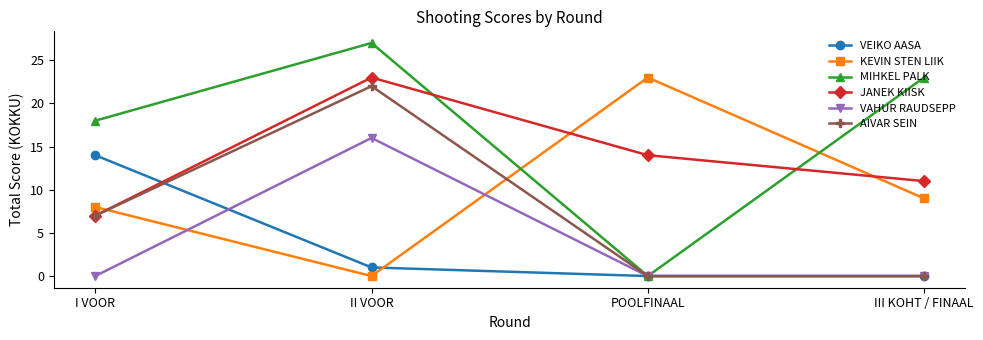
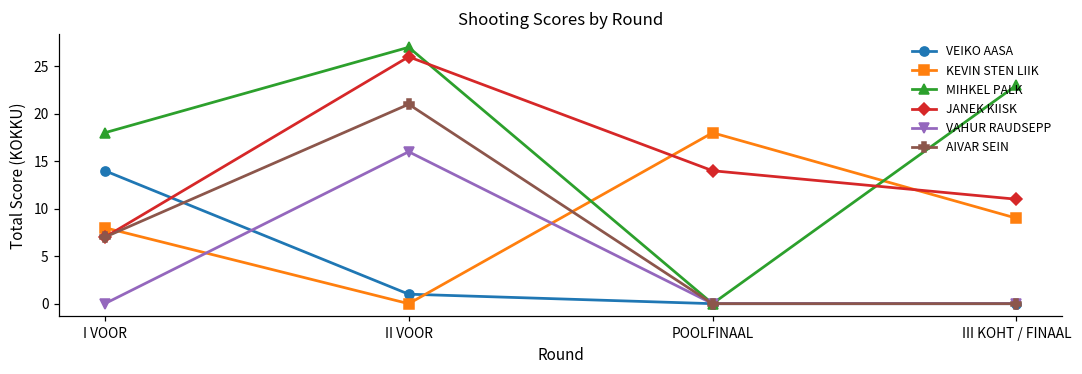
JANEK KIISK, II VOOR: 23 -> 26
AIVAR SEIN, II VOOR: 22 -> 21
KEVIN STEN LIIK, POOLFINAAL: 23 -> 18
